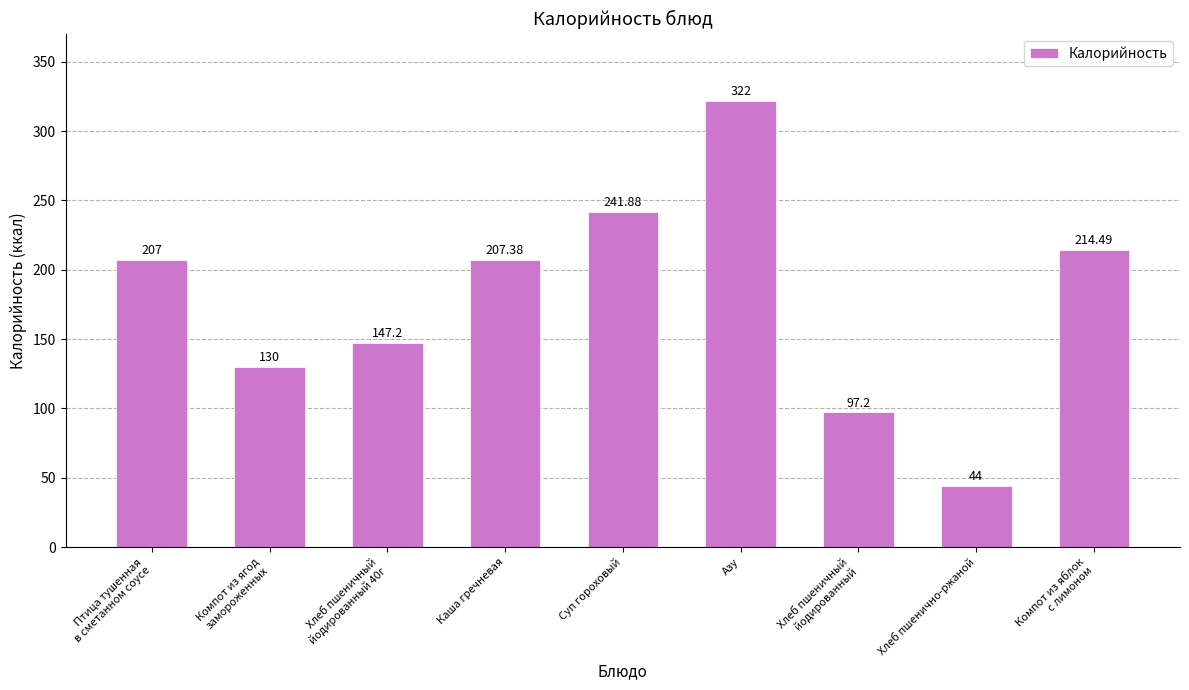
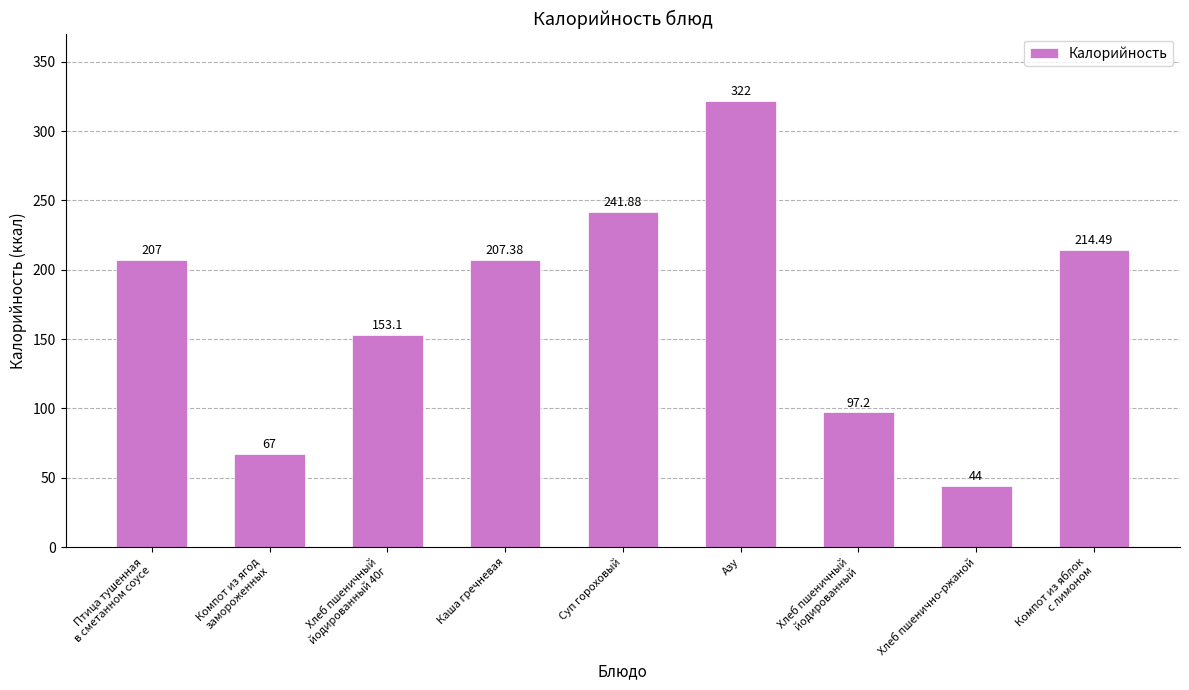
Компот из ягод замороженных: 130 -> 67
Хлеб пшеничный йодированный 40г: 147.2 -> 153.1
